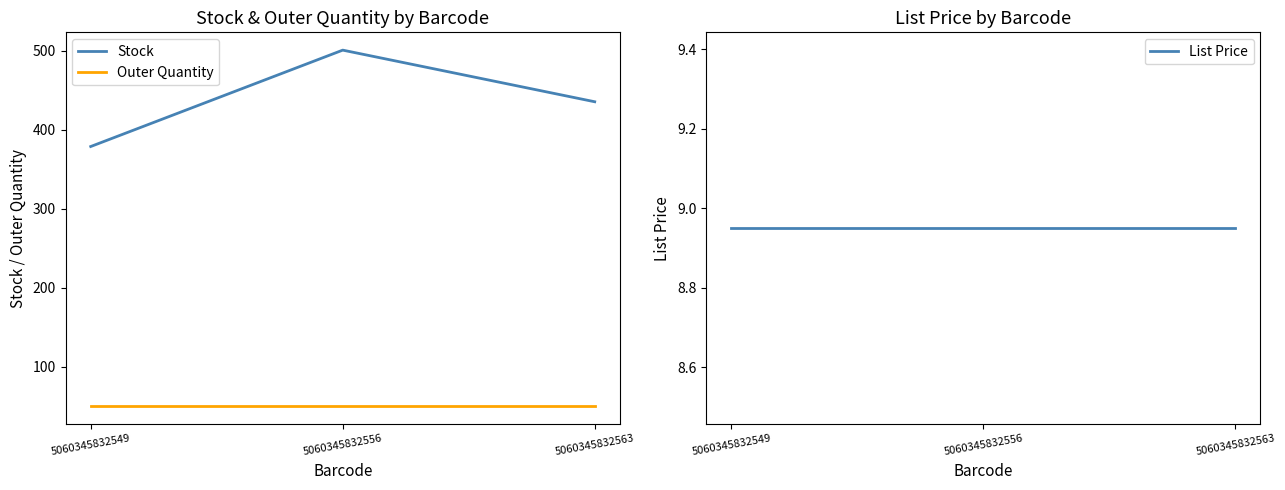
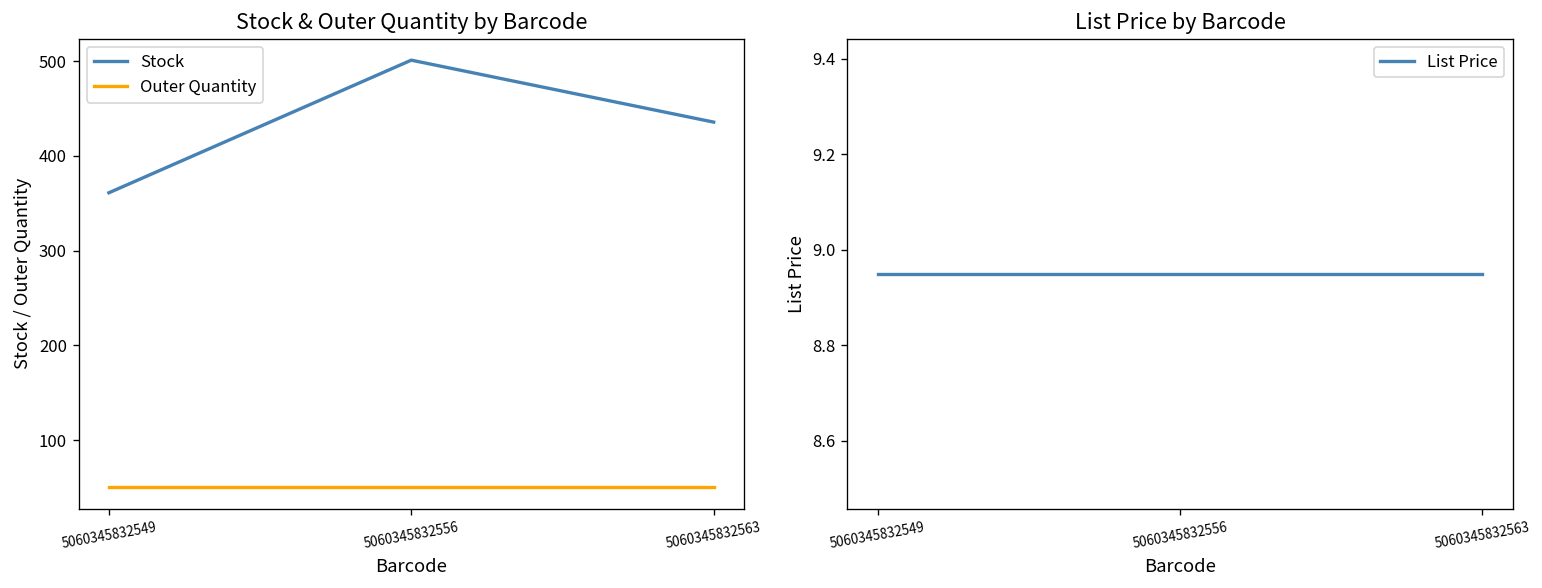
Stock & Outer Quantity by Barcode, Stock, 5060345832549: 380 -> 360
